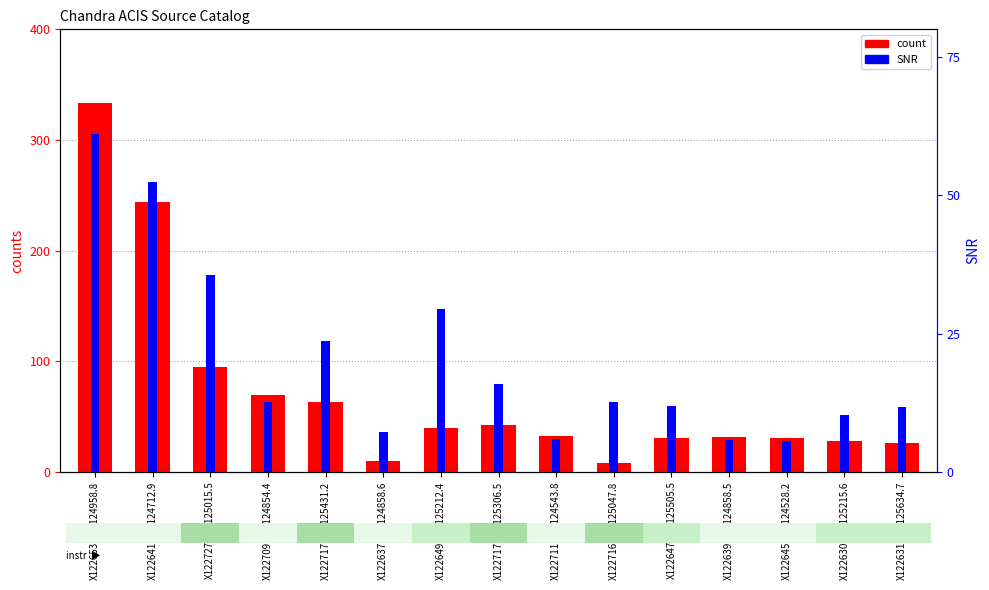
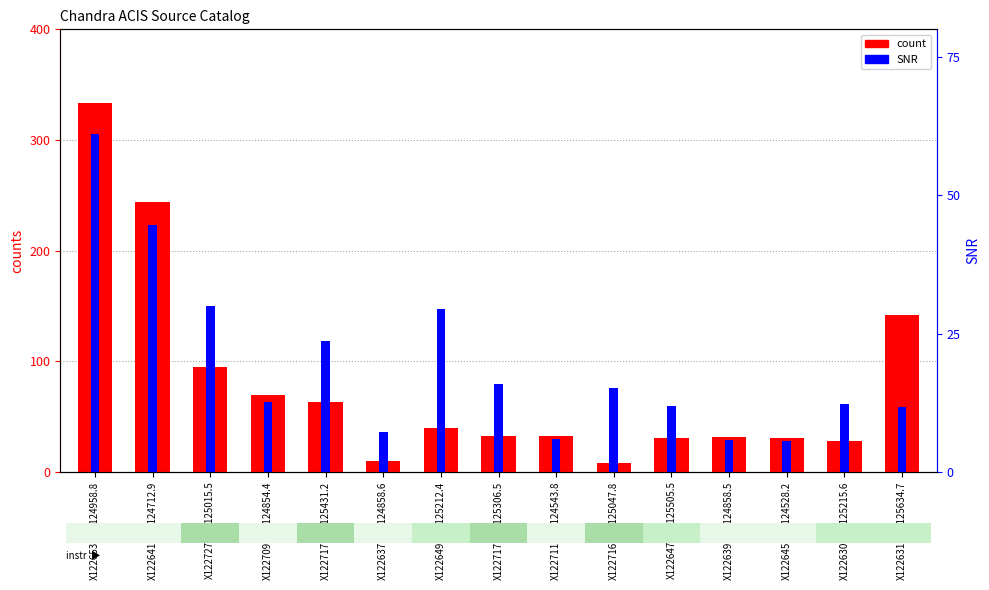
count, X122717.23+125306.5: 42 -> 32
count, X122631.15+125634.7: 26 -> 142
SNR, X122641.09+124712.9: 52 -> 45
SNR, X122727.59+125015.5: 36 -> 30
SNR, X122716.21+125047.8: 13 -> 15
SNR, X122630.10+125215.6: 10 -> 12
